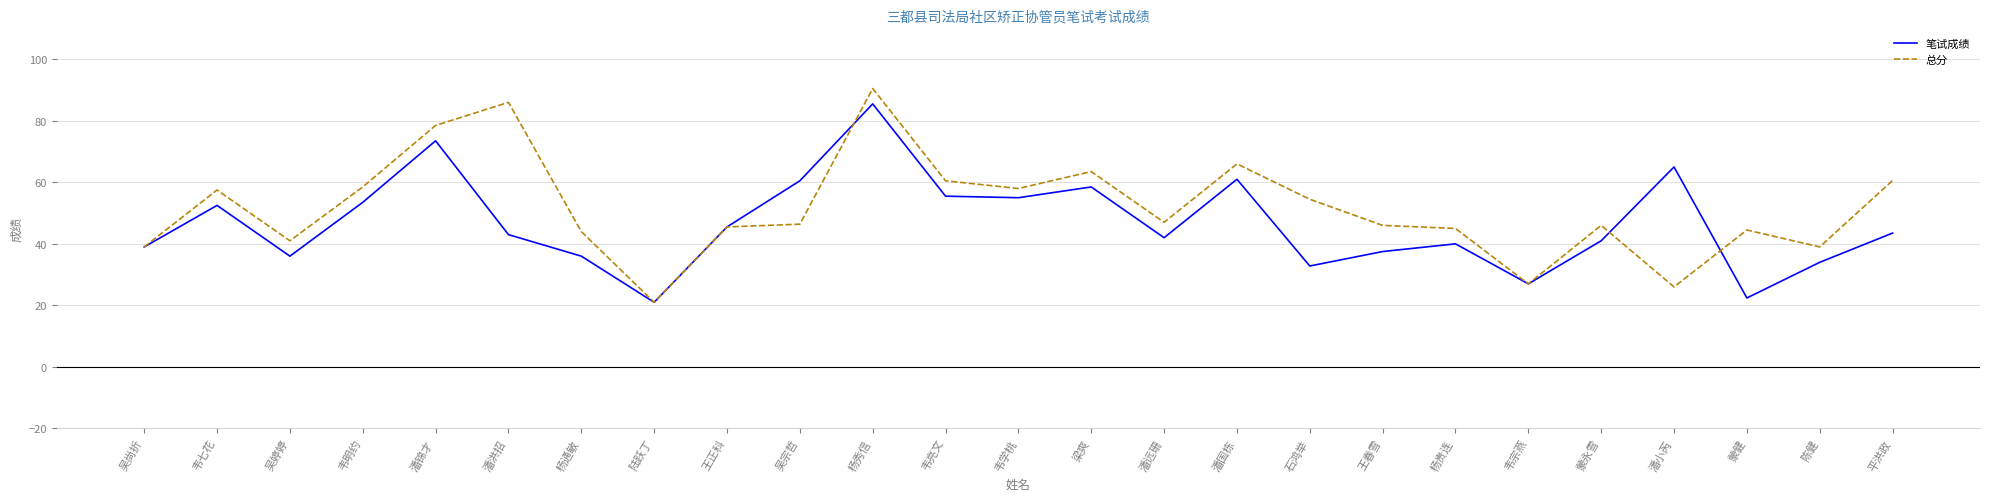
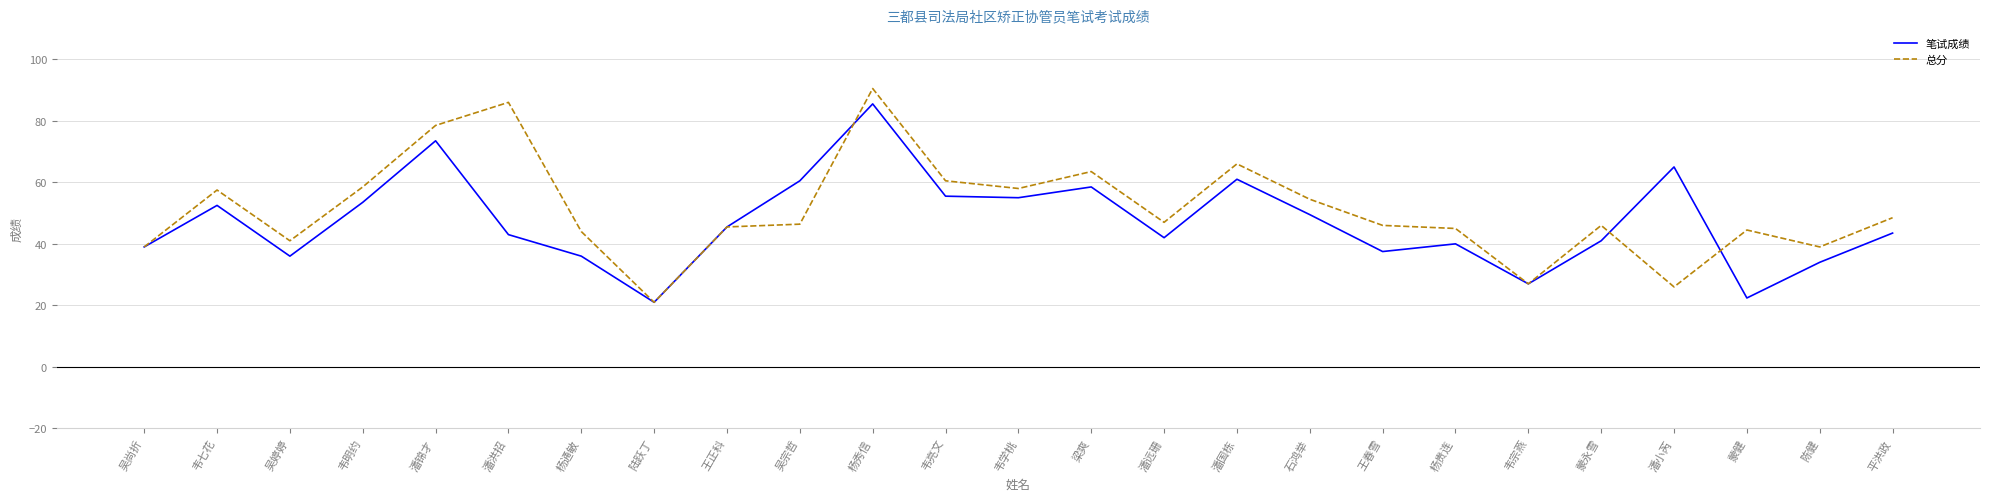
笔试成绩, 石鸿举: 33 -> 50
总分, 平洪政: 61 -> 49
